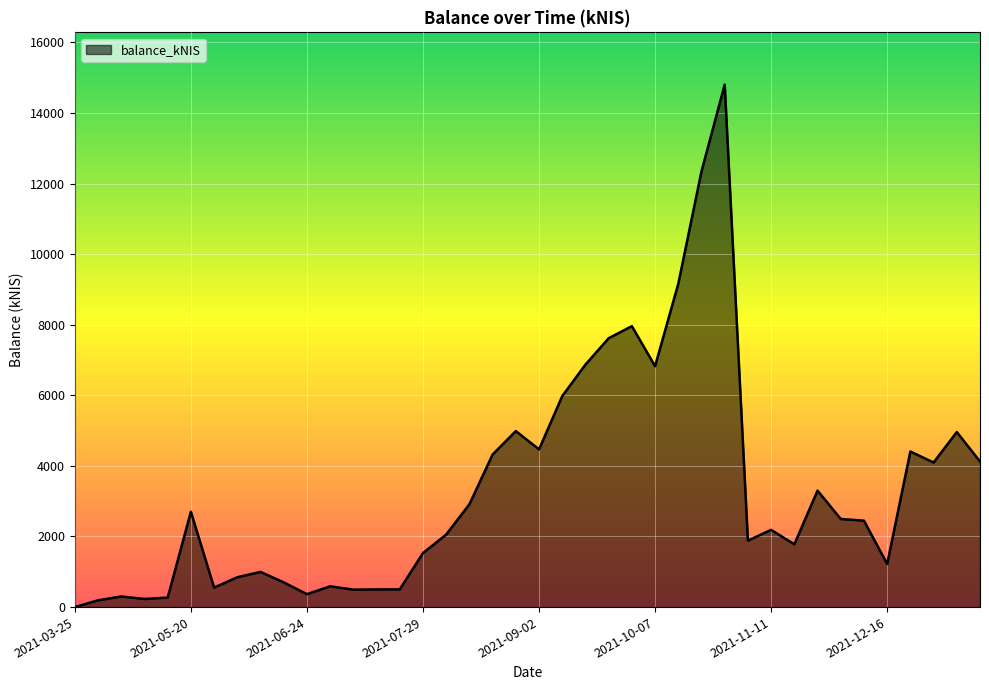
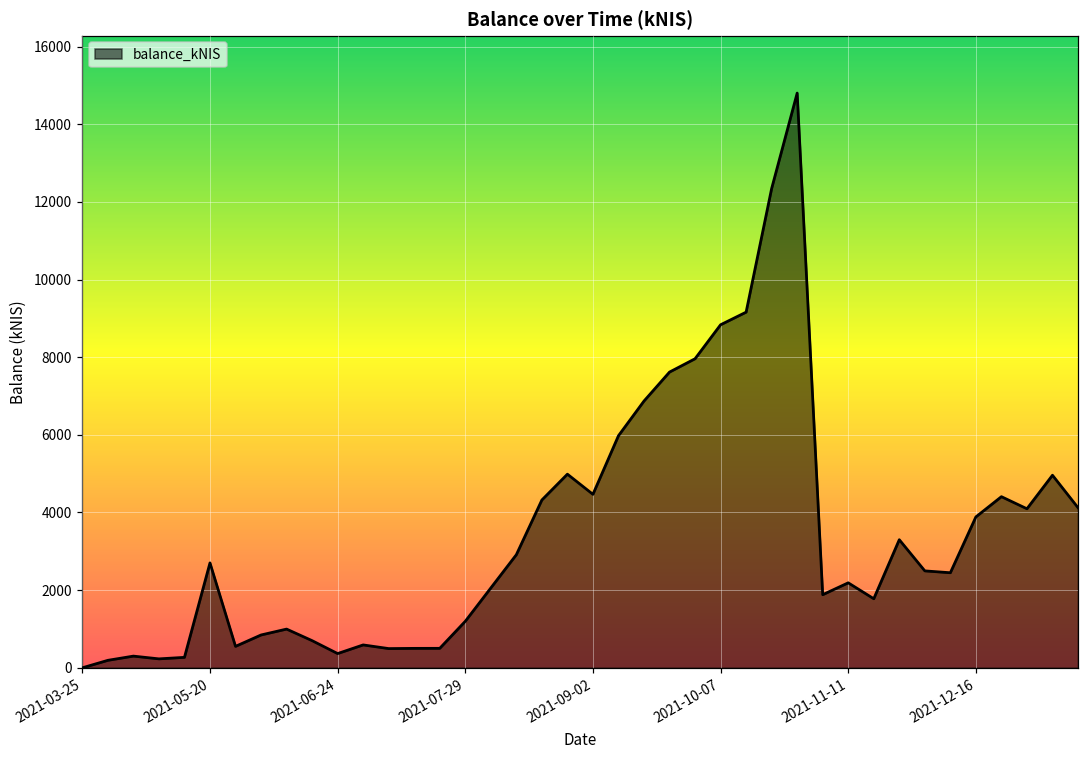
2021-07-29: 1500 -> 1200
2021-10-07: 6800 -> 8800
2021-12-16: 1200 -> 3900
